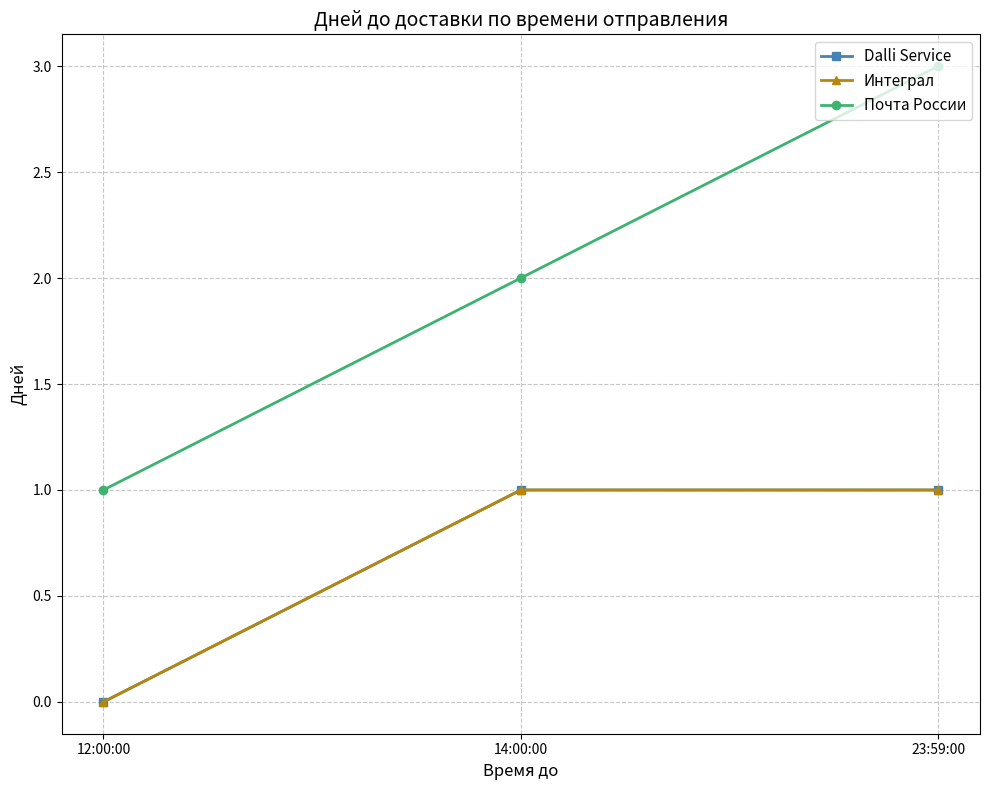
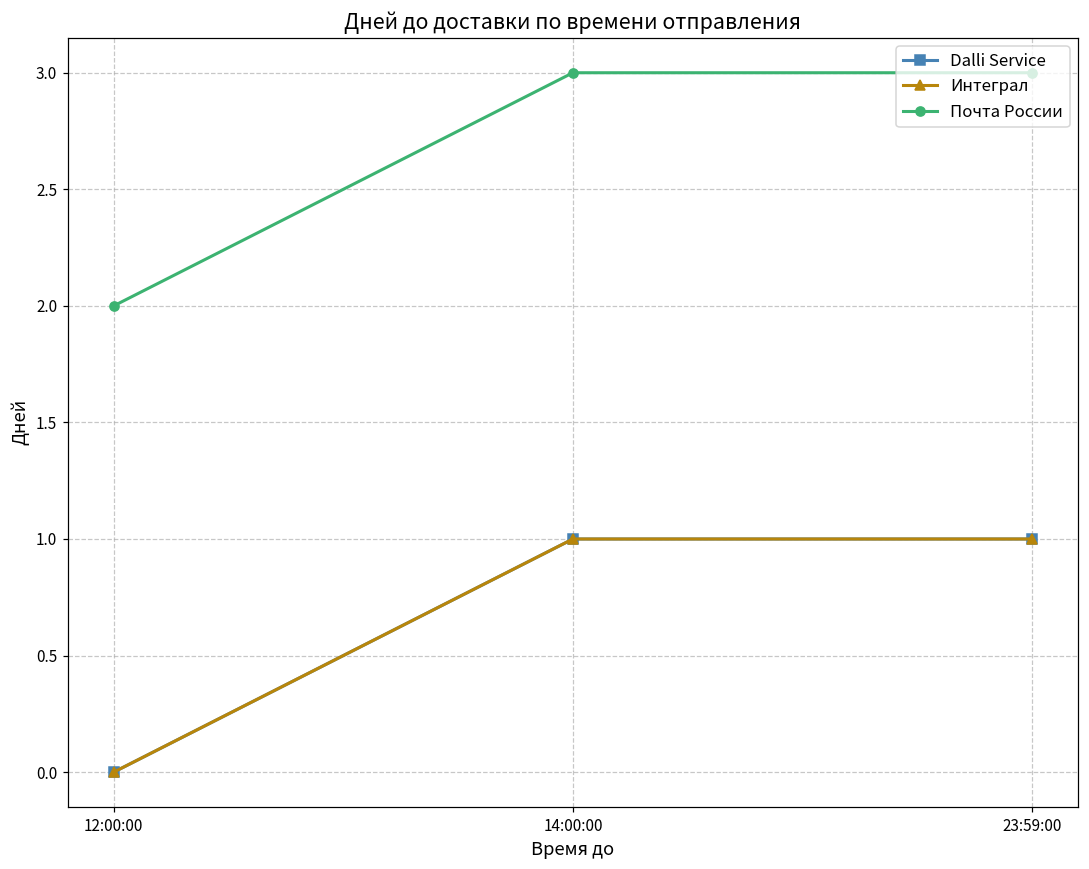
Почта России, 12:00:00: 1 -> 2
Почта России, 14:00:00: 2 -> 3
